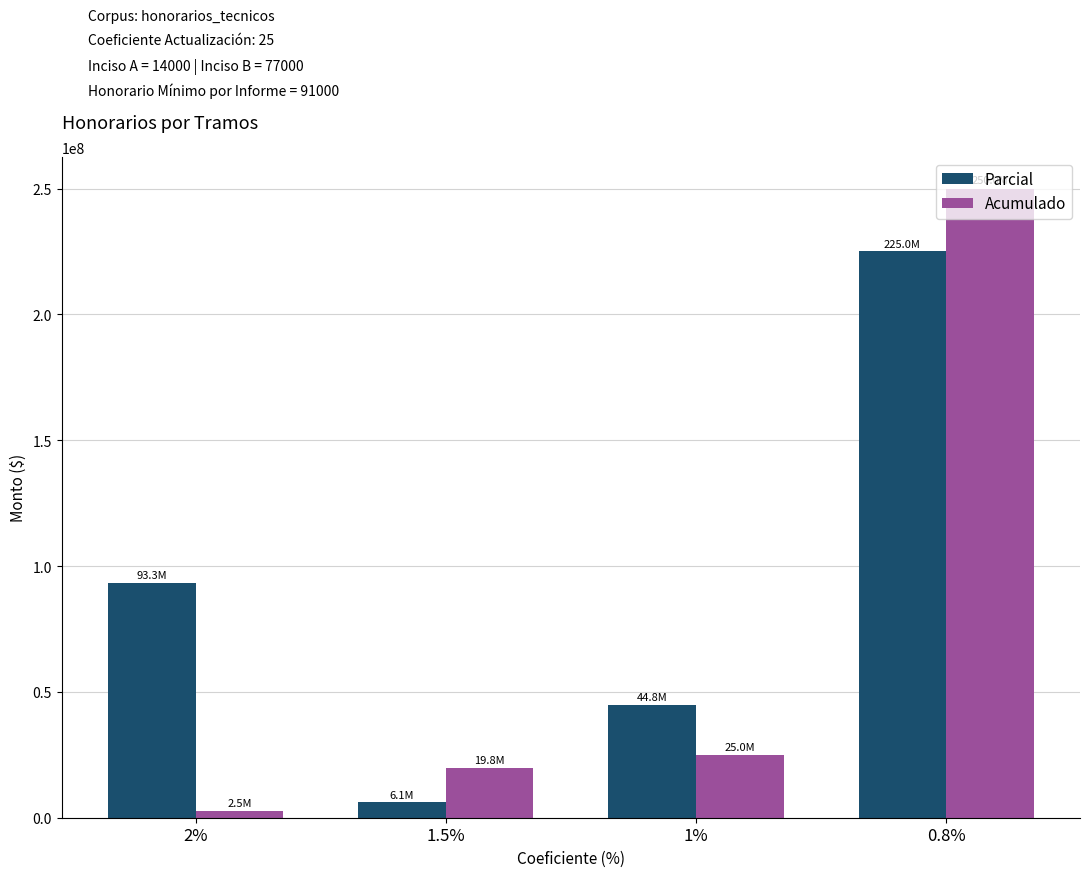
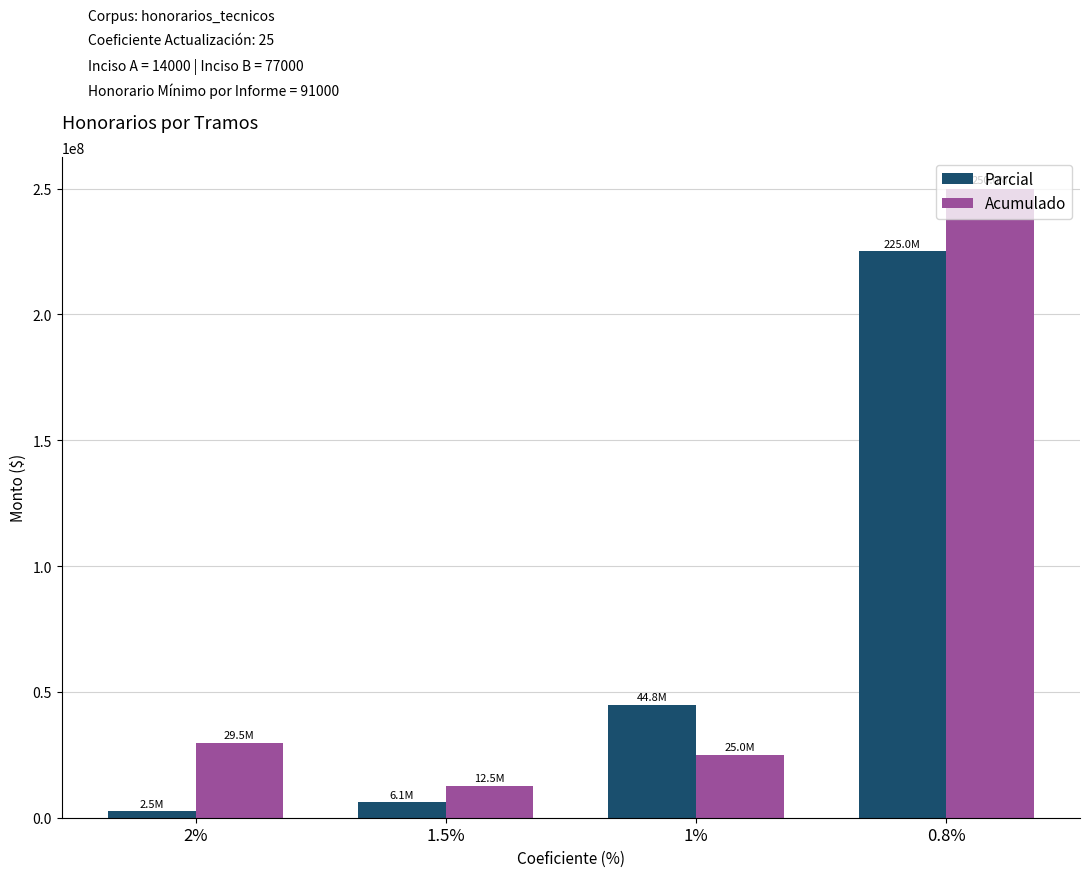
Parcial, 2%: 93.3M -> 2.5M
Acumulado, 2%: 2.5M -> 29.5M
Acumulado, 1.5%: 19.8M -> 12.5M
